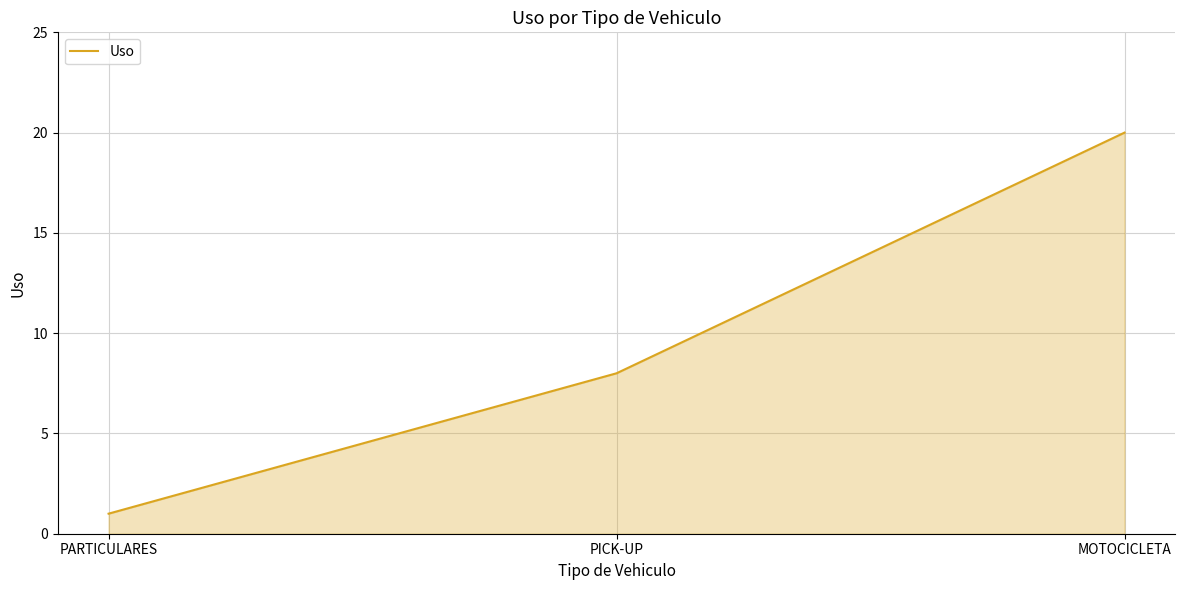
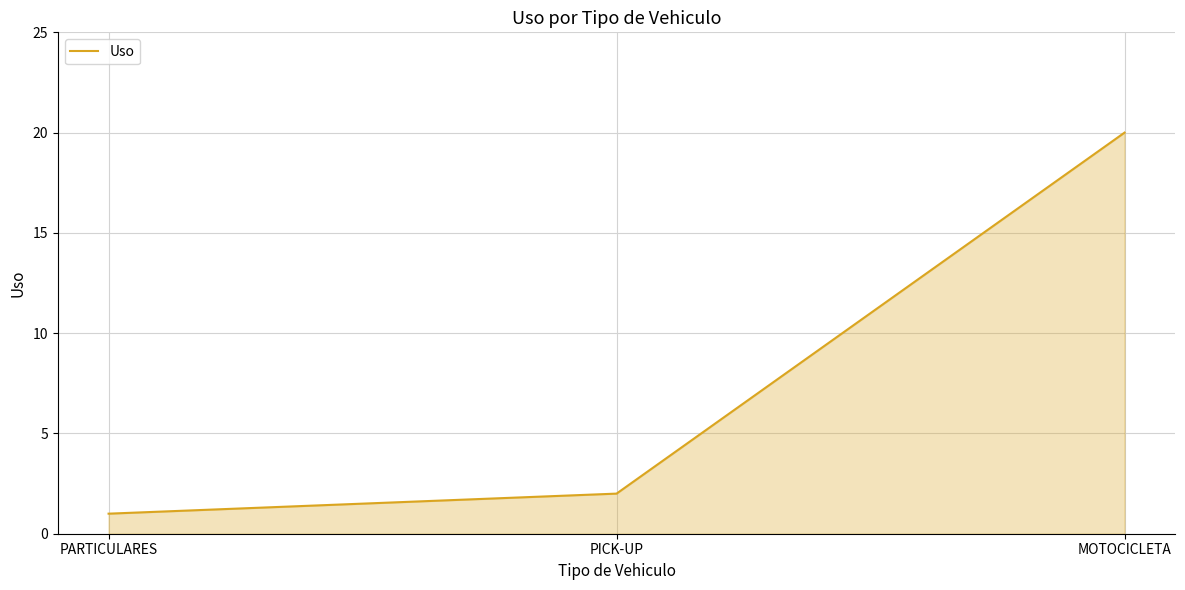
PICK-UP: 8 -> 2
